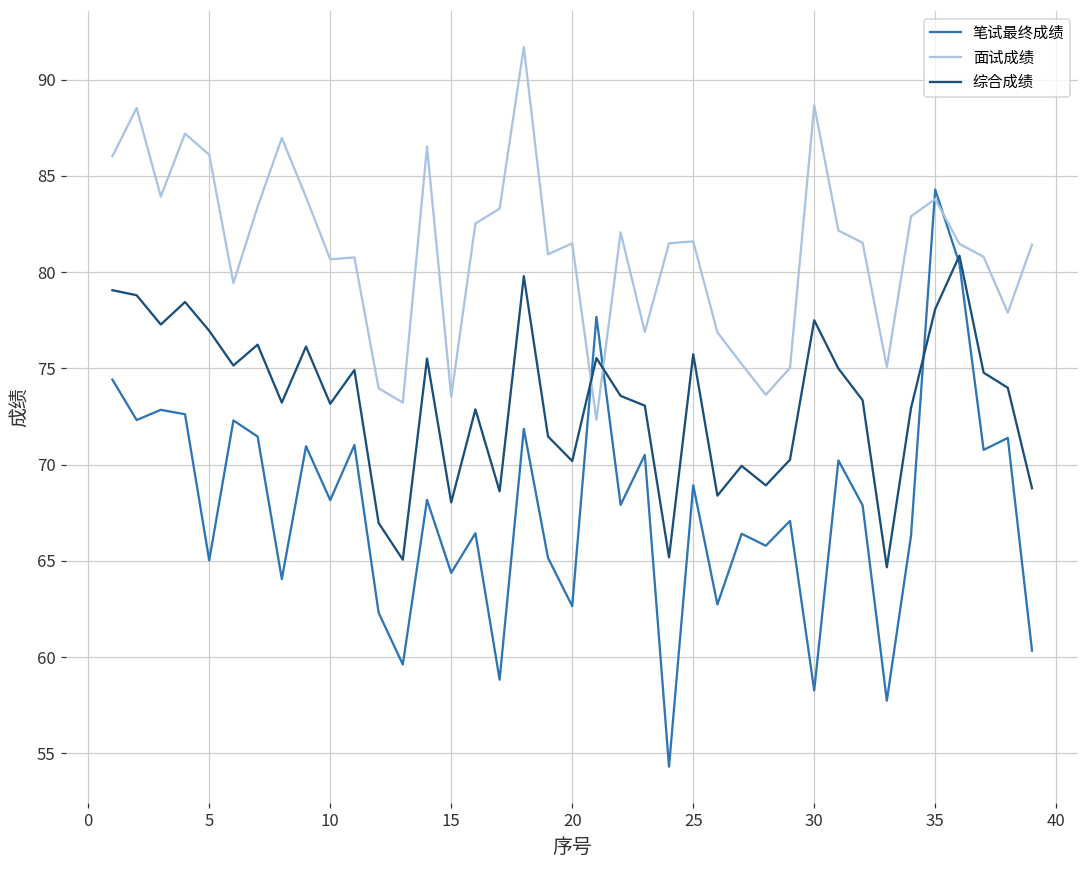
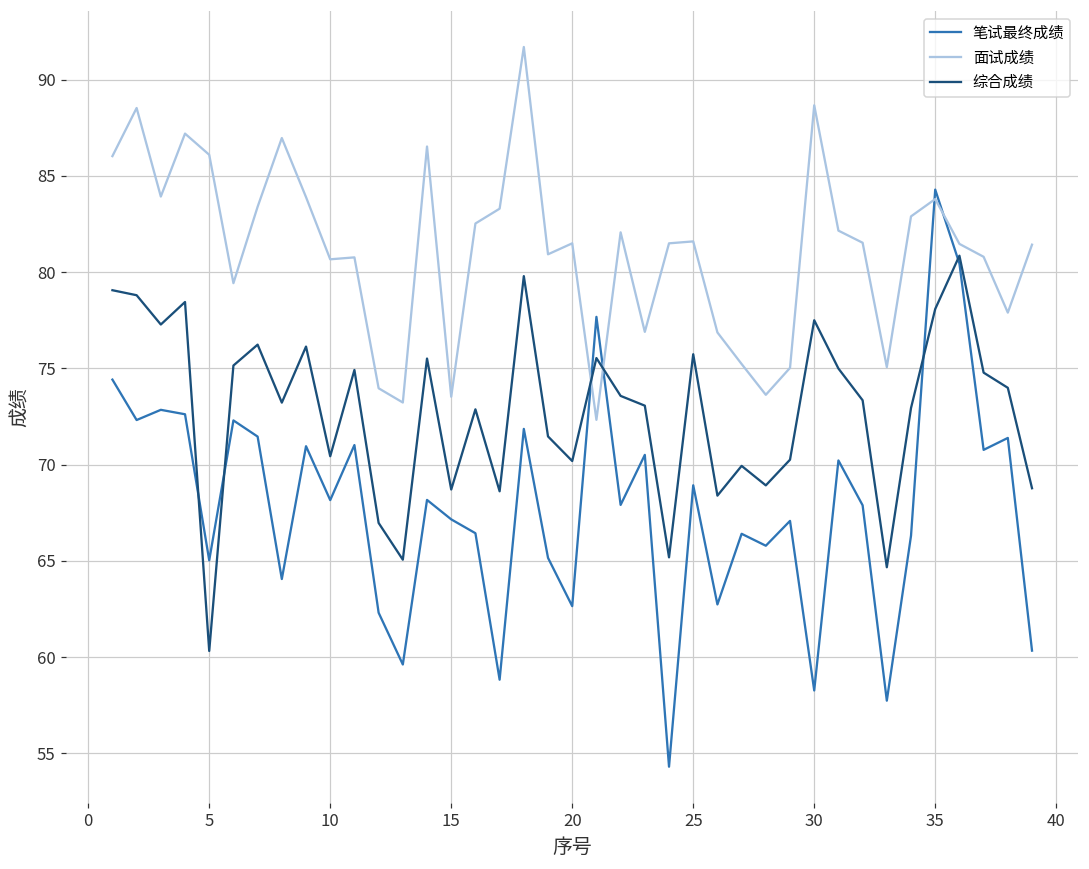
综合成绩, 5: 77.0 -> 60.3
综合成绩, 10: 73.2 -> 70.4
笔试最终成绩, 15: 64.4 -> 67.2
综合成绩, 15: 68.0 -> 68.7
